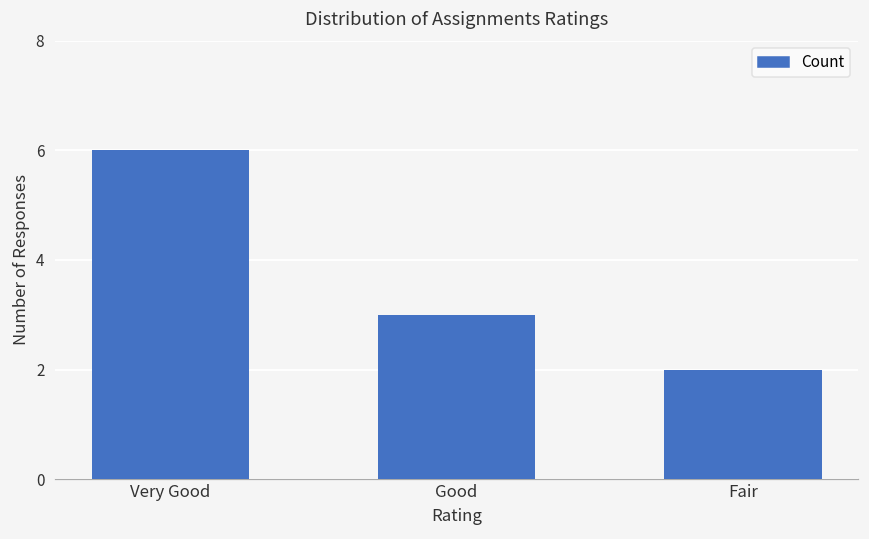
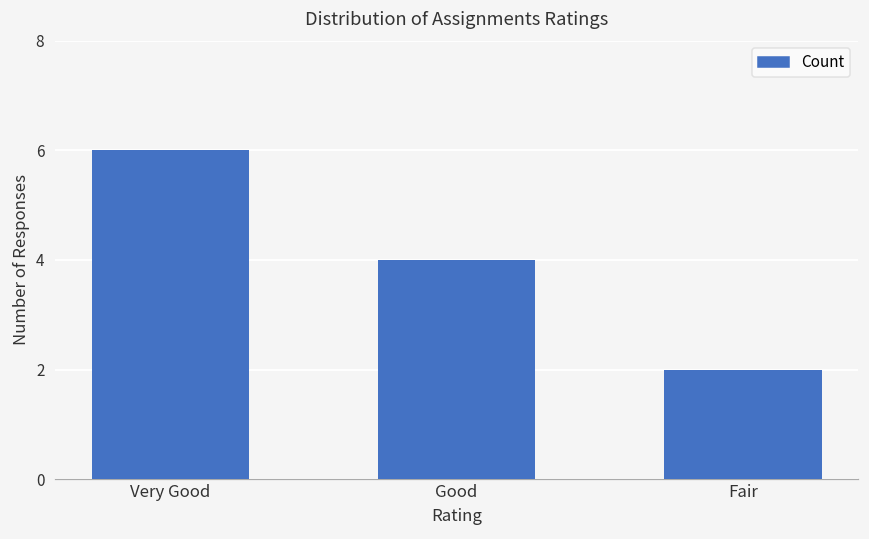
Good: 3 -> 4
